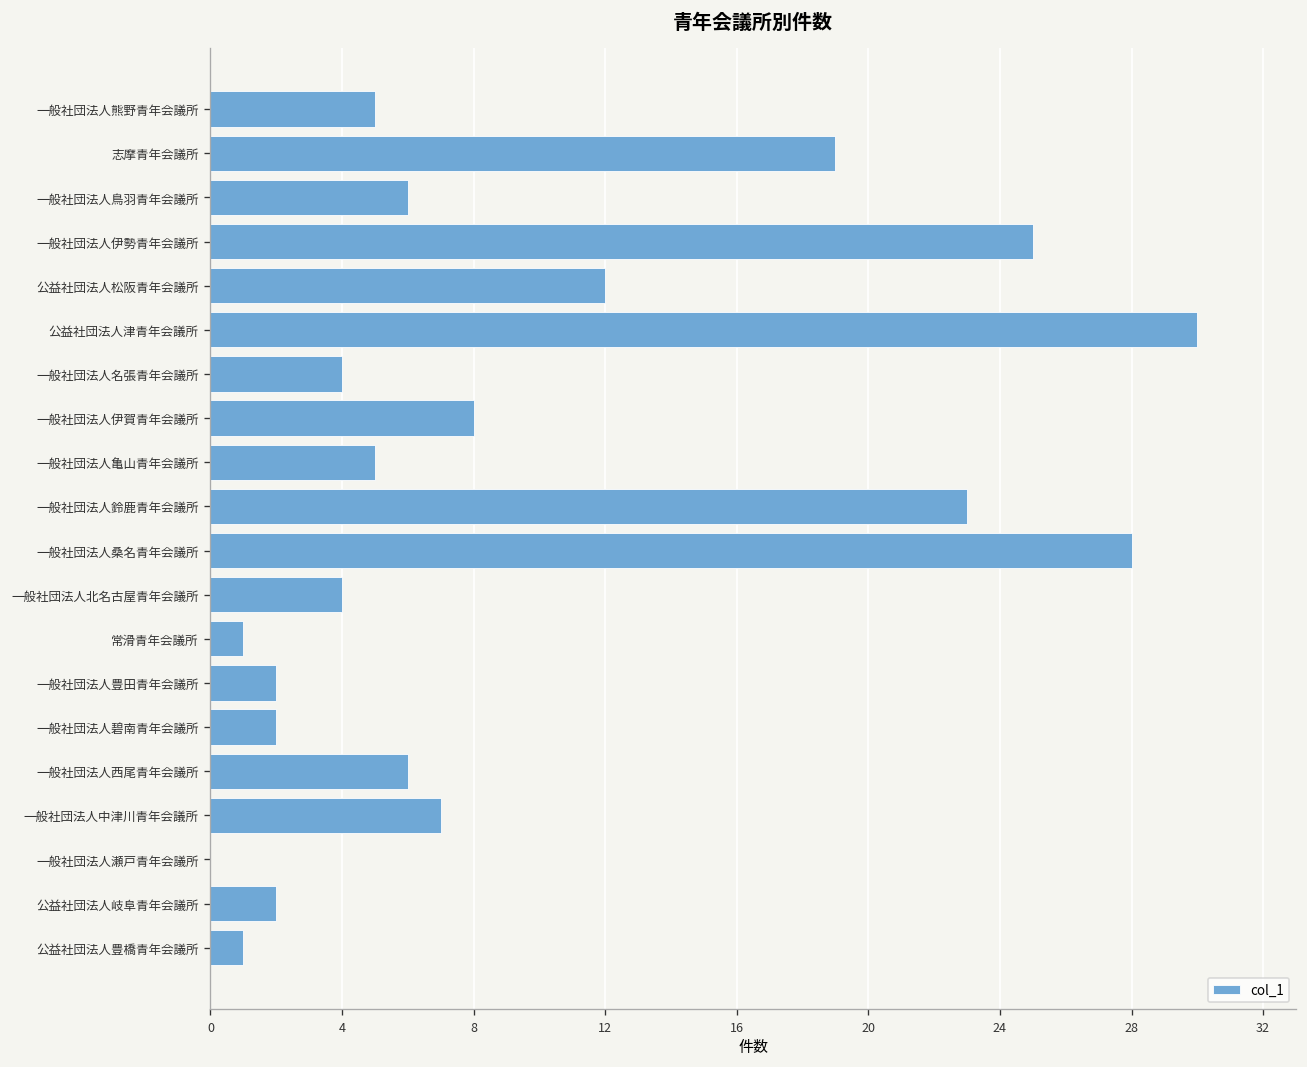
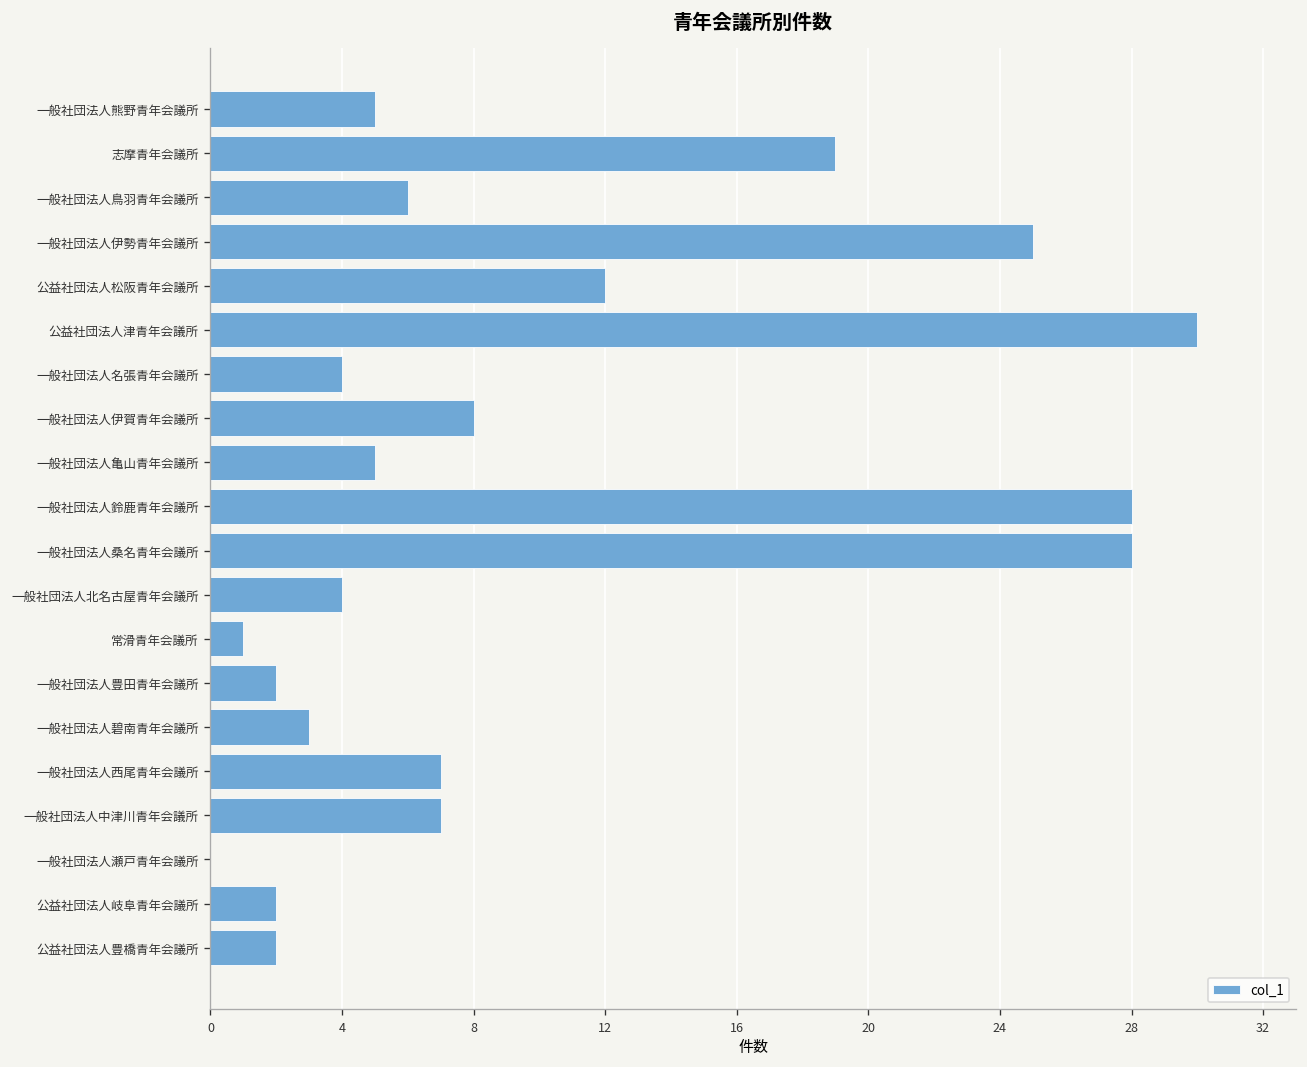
一般社団法人鈴鹿青年会議所: 23 -> 28
一般社団法人碧南青年会議所: 2 -> 3
一般社団法人西尾青年会議所: 6 -> 7
公益社団法人豊橋青年会議所: 1 -> 2
